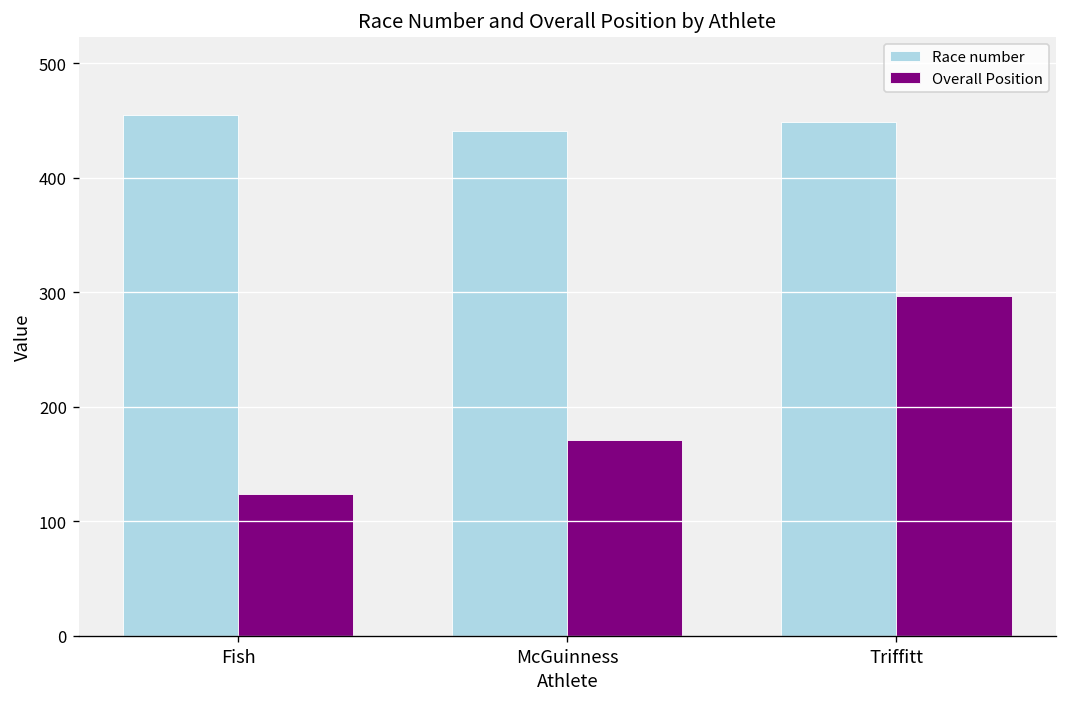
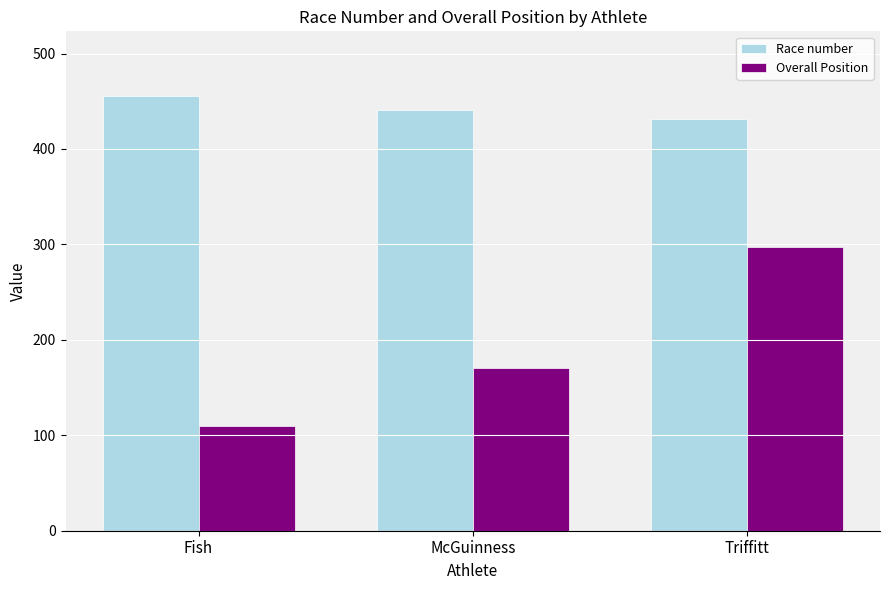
Overall Position, Fish: 120 -> 110
Race number, Triffitt: 450 -> 430
